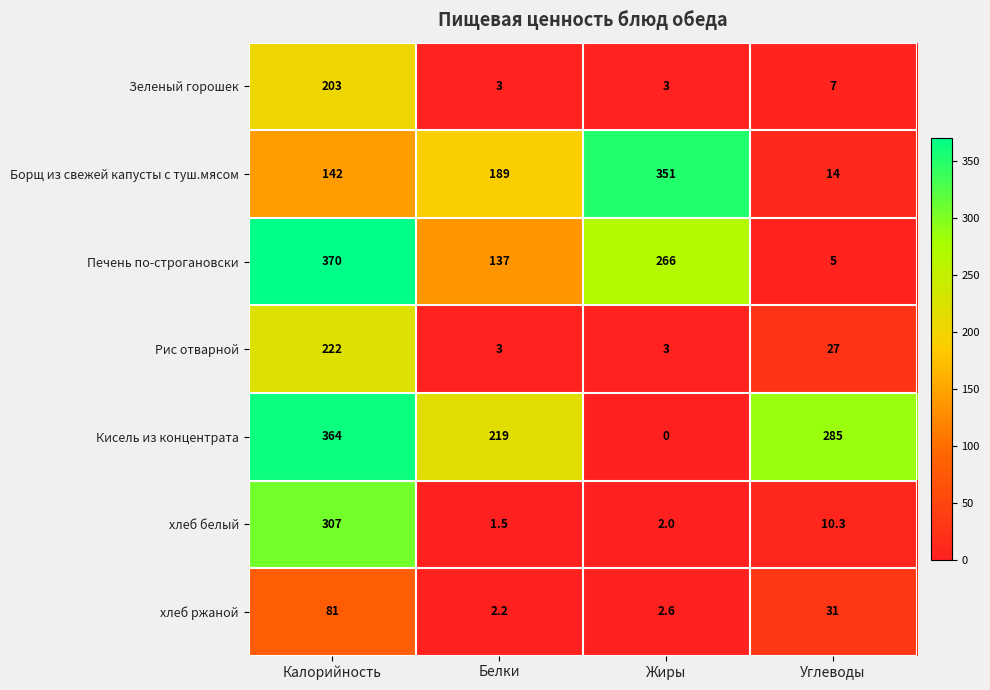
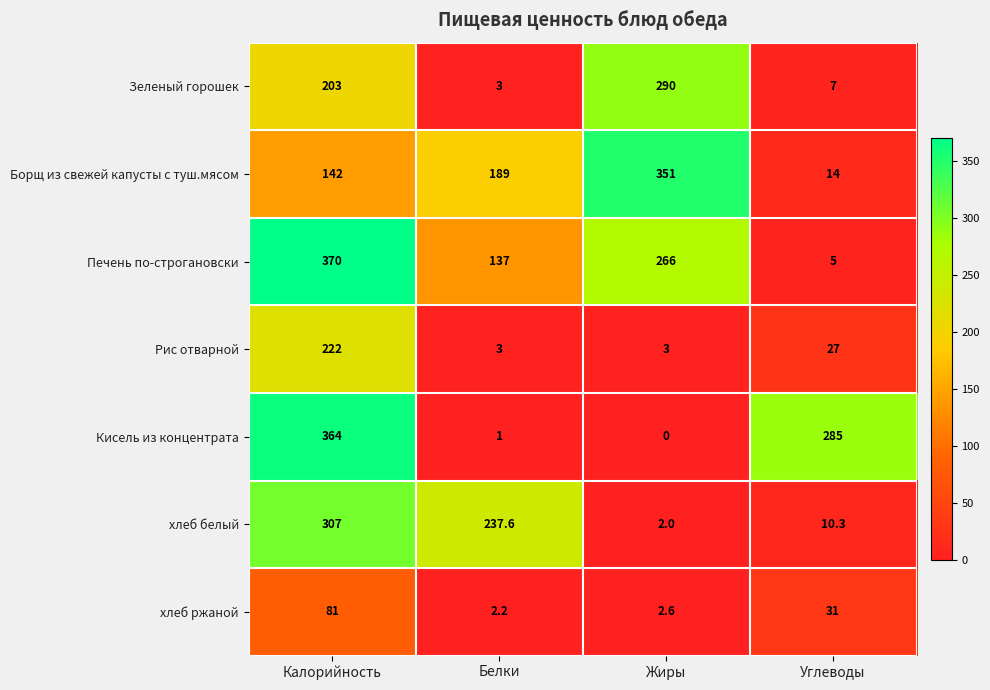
Зеленый горошек, Жиры: 3 -> 290
Кисель из концентрата, Белки: 219 -> 1
хлеб белый, Белки: 1.5 -> 237.6
